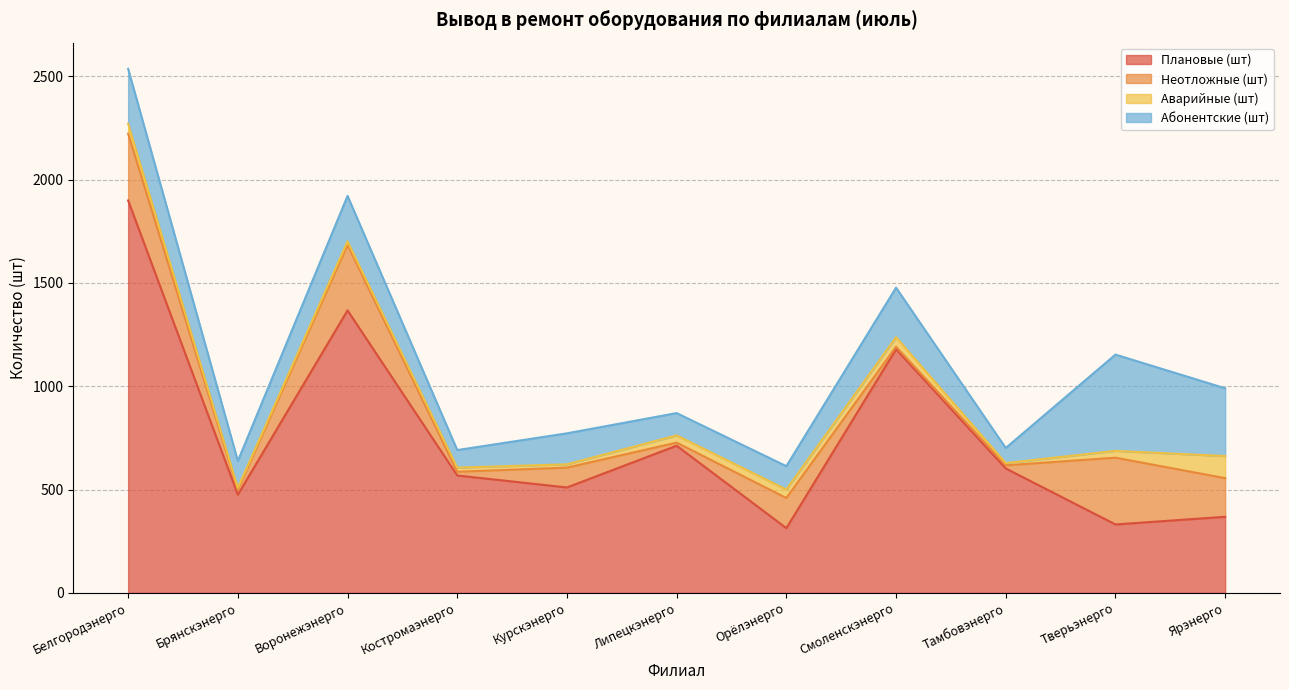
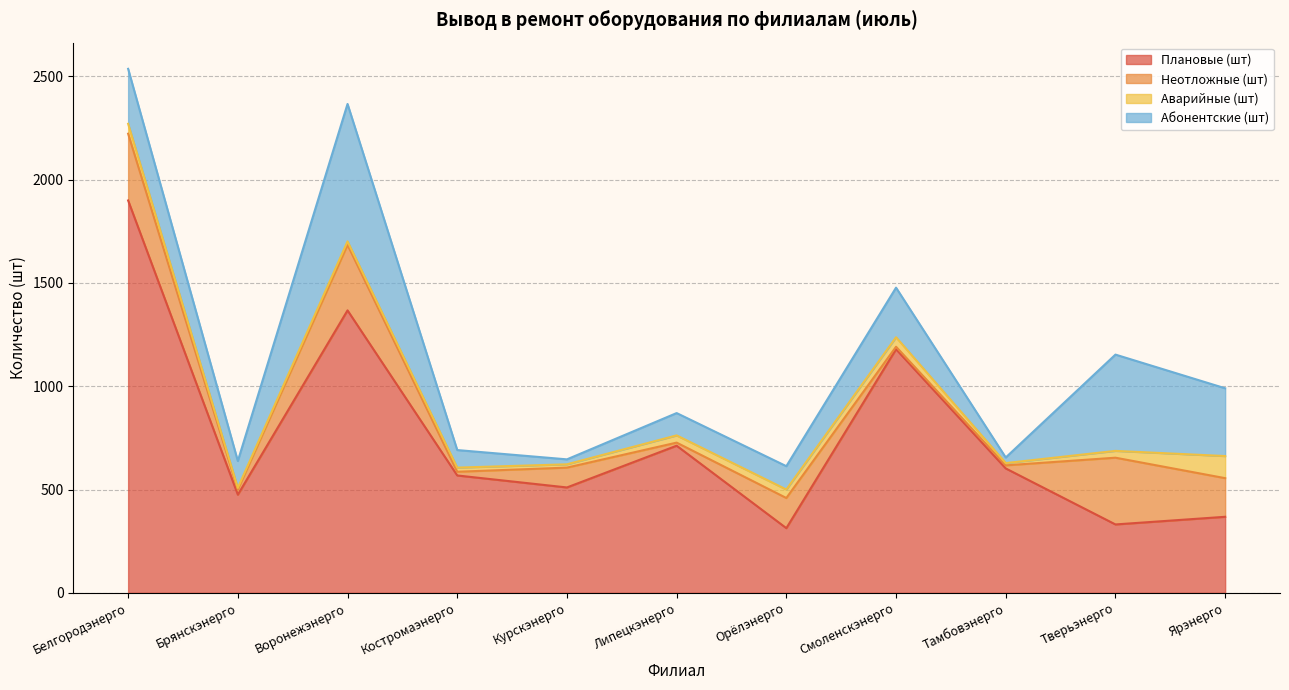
Абонентские (шт), Воронежэнерго: 220 -> 670
Абонентские (шт), Курскэнерго: 150 -> 20
Абонентские (шт), Тамбовэнерго: 70 -> 30
